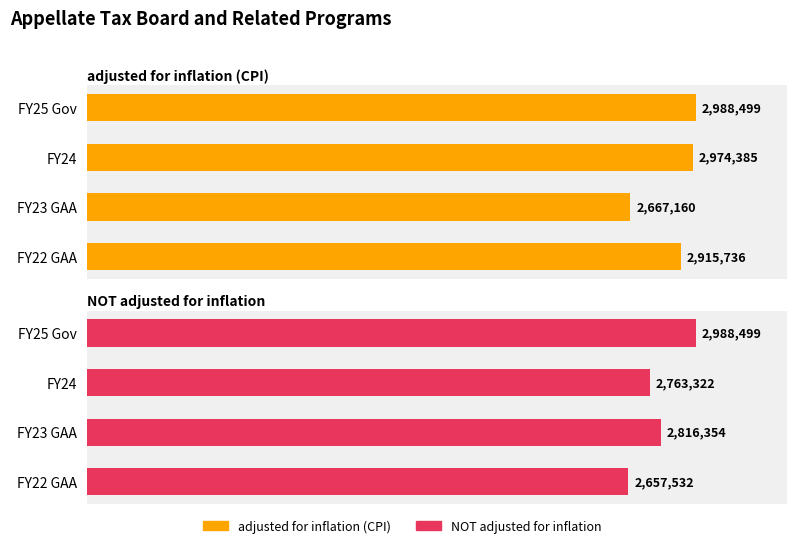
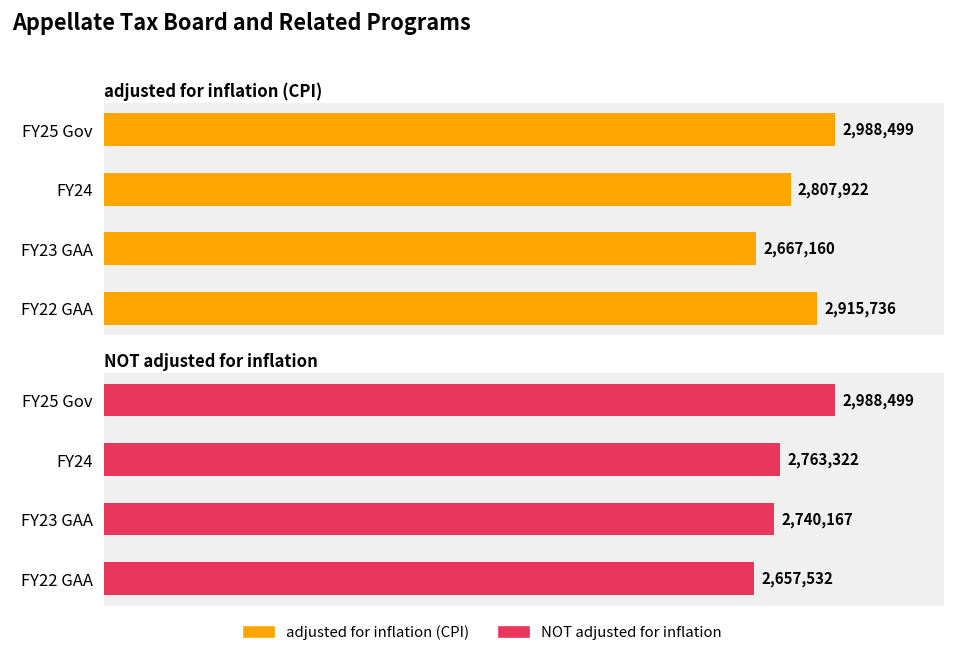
adjusted for inflation (CPI), FY24: 2,974,385 -> 2,807,922
NOT adjusted for inflation, FY23 GAA: 2,816,354 -> 2,740,167
